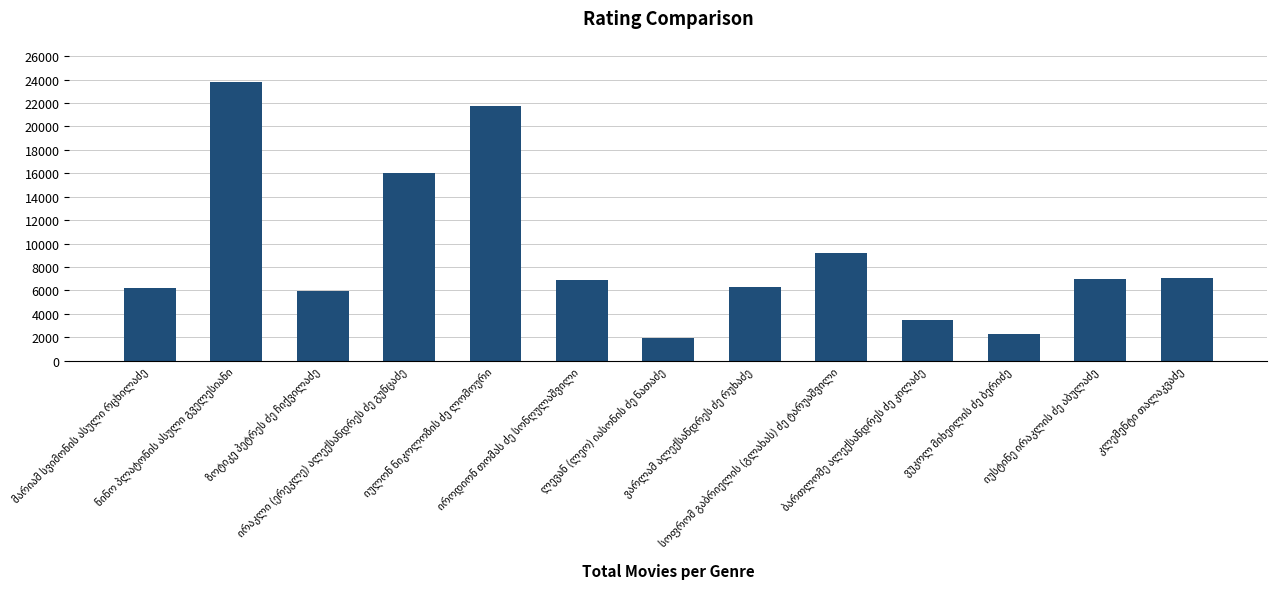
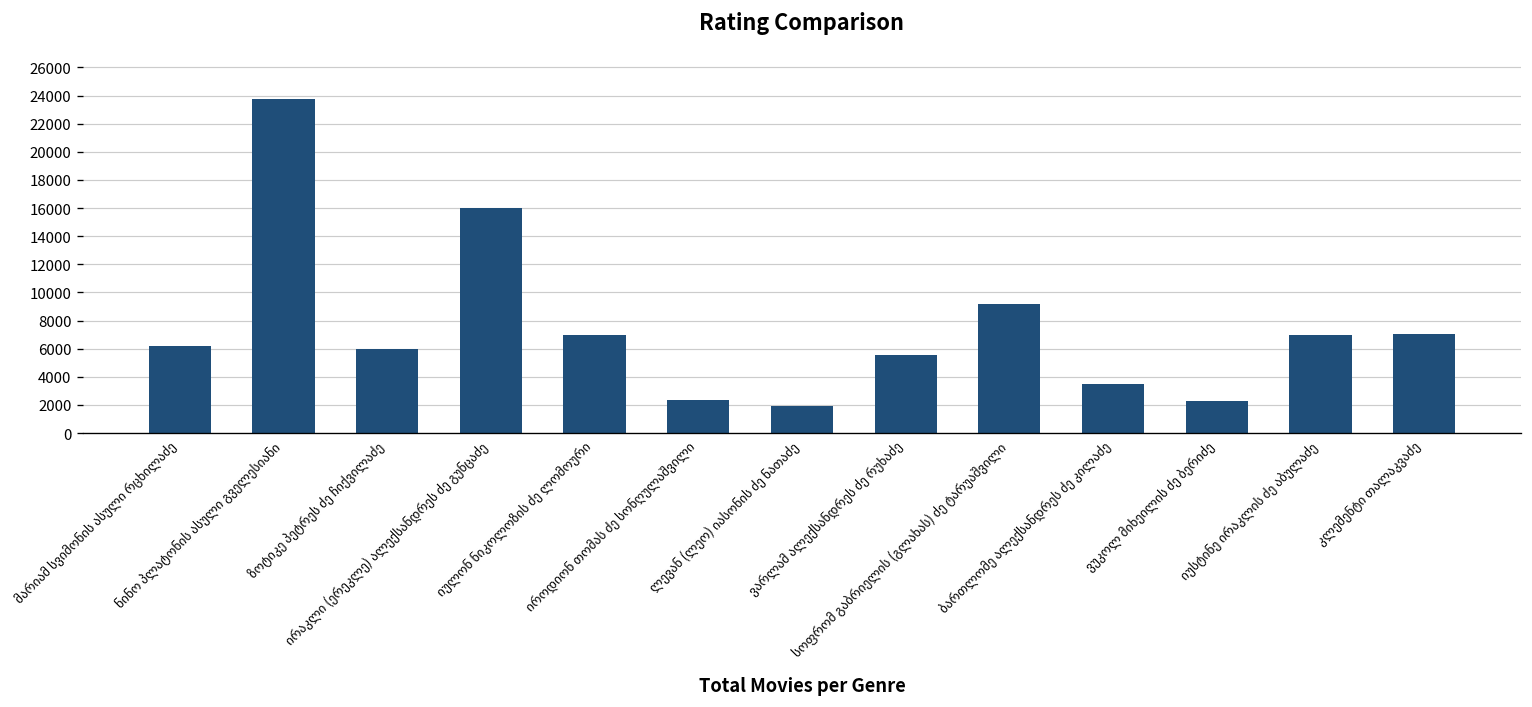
იულონ ნიკოლოზის ძე ლომოური: 21800 -> 7000
იროდიონ თომას ძე სონღულაშვილი: 6900 -> 2400
ვარლამ ალექსანდრეს ძე რუხაძე: 6300 -> 5600
